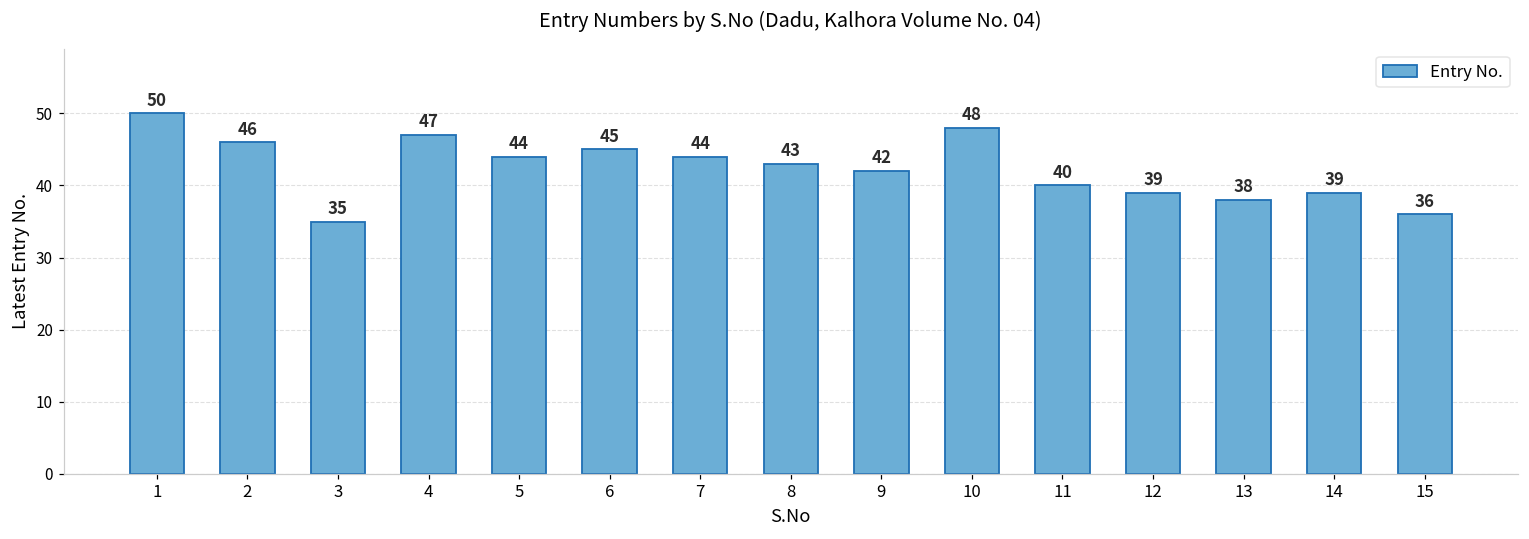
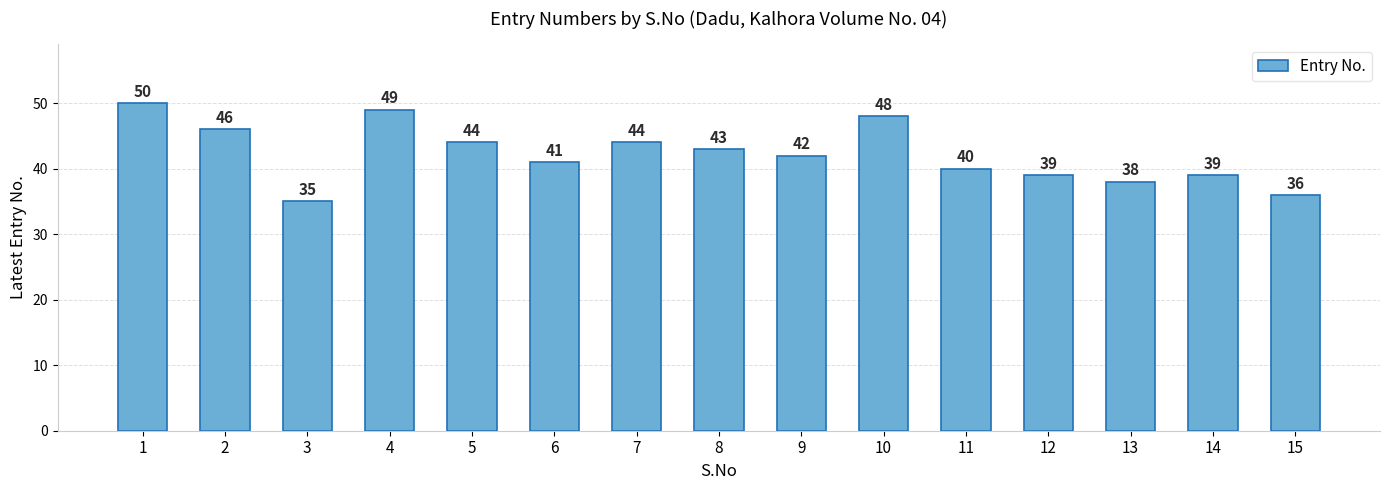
4: 47 -> 49
6: 45 -> 41
